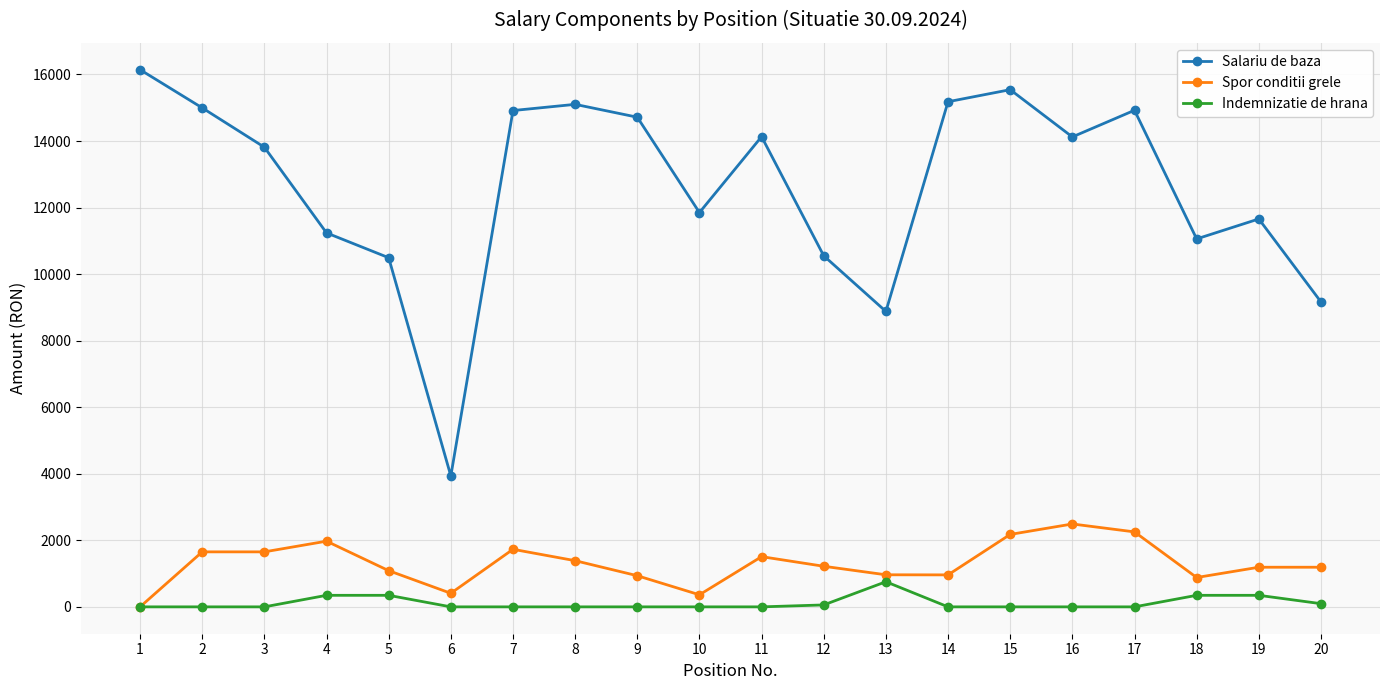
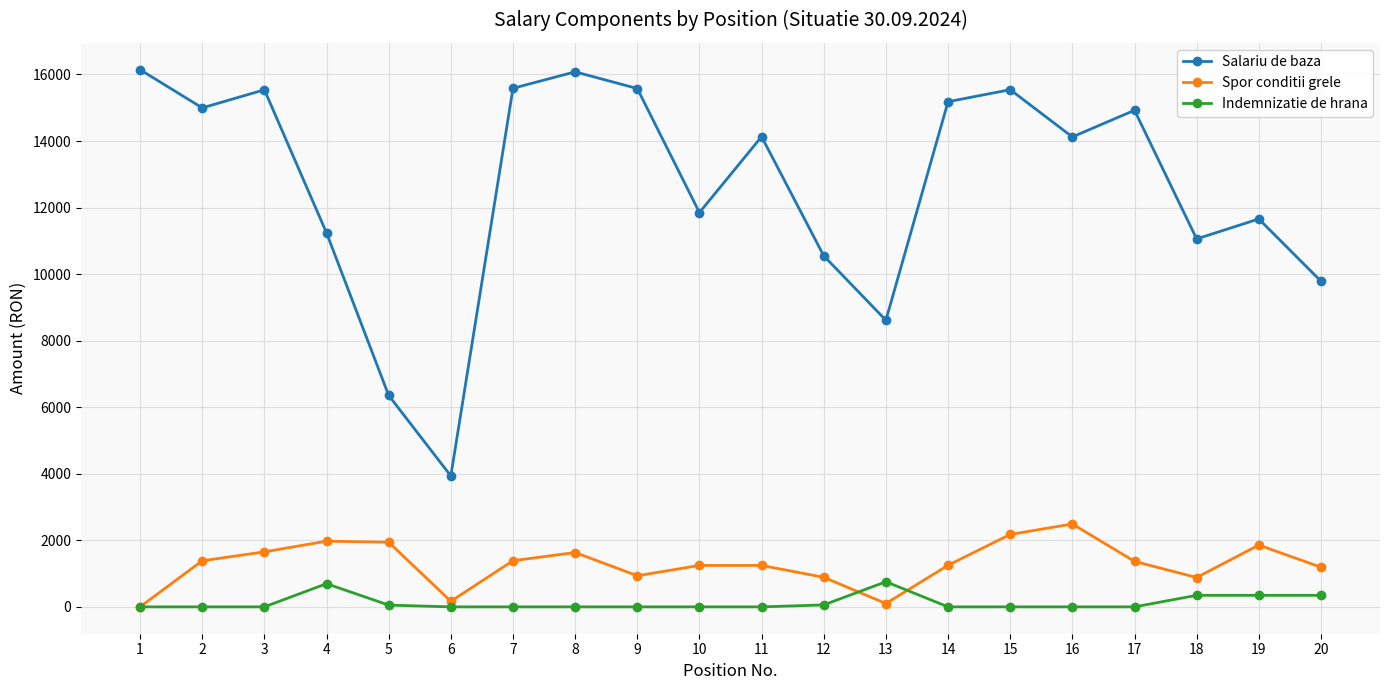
Spor conditii grele, 2: 1700 -> 1400
Salariu de baza, 3: 13800 -> 15500
Indemnizatie de hrana, 4: 300 -> 700
Salariu de baza, 5: 10500 -> 6400
Spor conditii grele, 5: 1100 -> 1900
Indemnizatie de hrana, 5: 300 -> 100
Spor conditii grele, 6: 400 -> 200
Salariu de baza, 7: 14900 -> 15600
Spor conditii grele, 7: 1700 -> 1400
Salariu de baza, 8: 15100 -> 16100
Spor conditii grele, 8: 1400 -> 1600
Salariu de baza, 9: 14700 -> 15600
Spor conditii grele, 10: 400 -> 1200
Spor conditii grele, 11: 1500 -> 1200
Spor conditii grele, 12: 1200 -> 900
Salariu de baza, 13: 8900 -> 8600
Spor conditii grele, 13: 1000 -> 100
Spor conditii grele, 14: 1000 -> 1300
Spor conditii grele, 17: 2300 -> 1400
Spor conditii grele, 19: 1200 -> 1900
Salariu de baza, 20: 9200 -> 9800
Indemnizatie de hrana, 20: 100 -> 300
